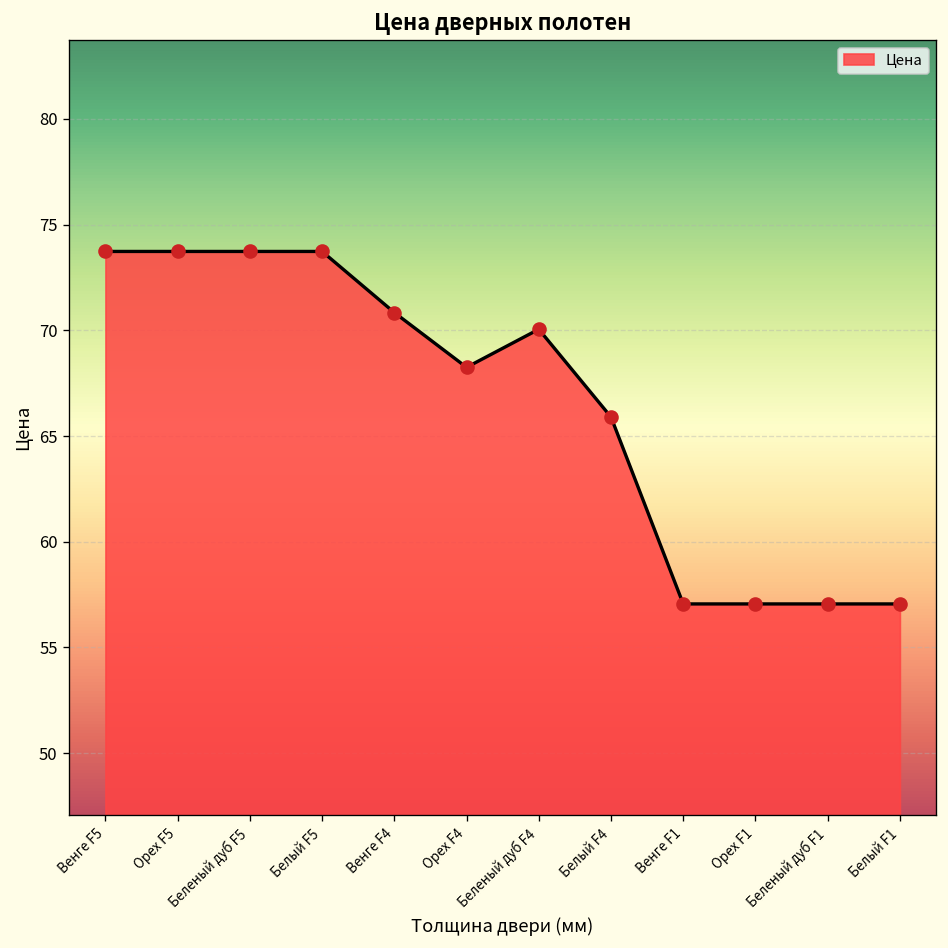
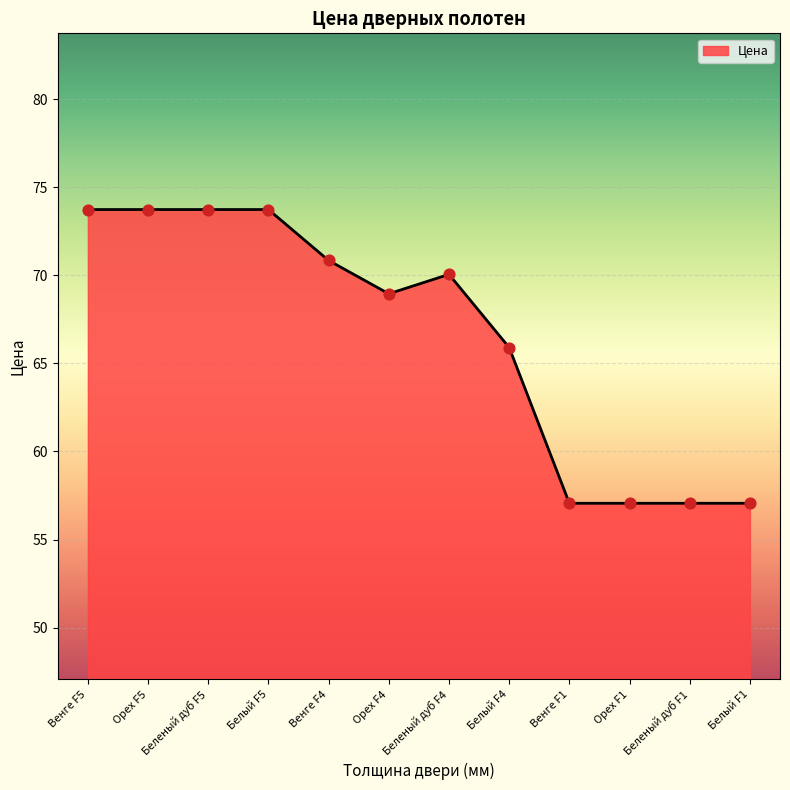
Орех F4: 68.3 -> 69.0
